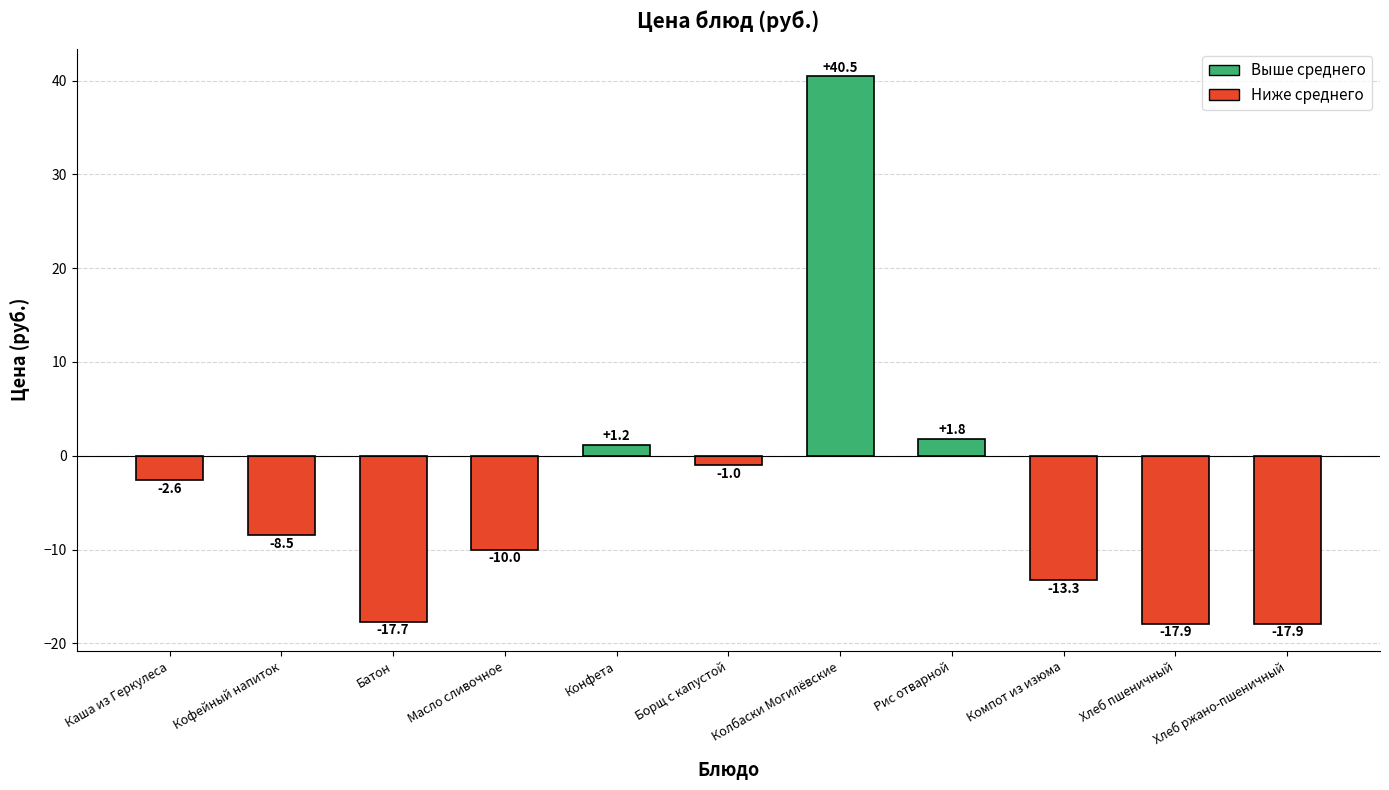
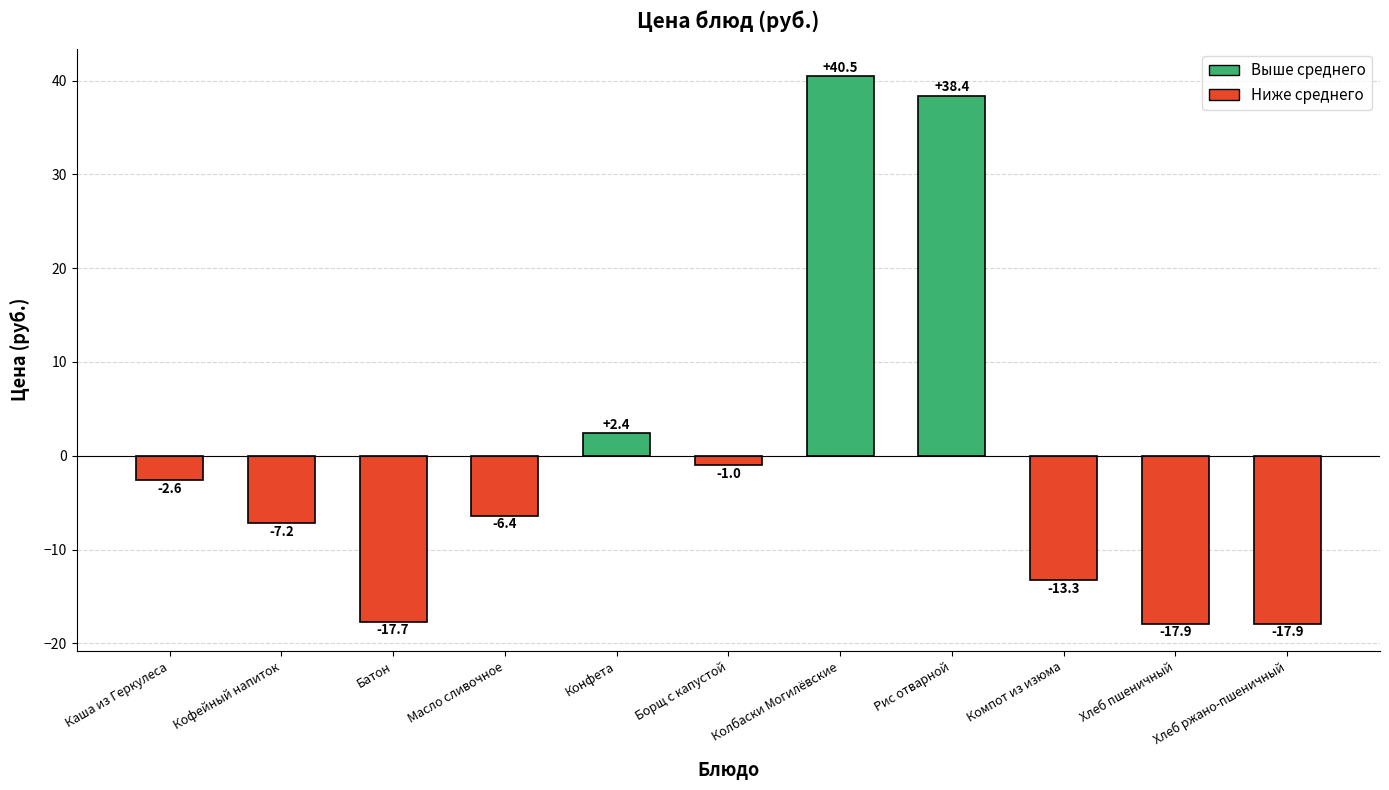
Кофейный напиток: -8.5 -> -7.2
Масло сливочное: -10.0 -> -6.4
Конфета: +1.2 -> +2.4
Рис отварной: +1.8 -> +38.4
